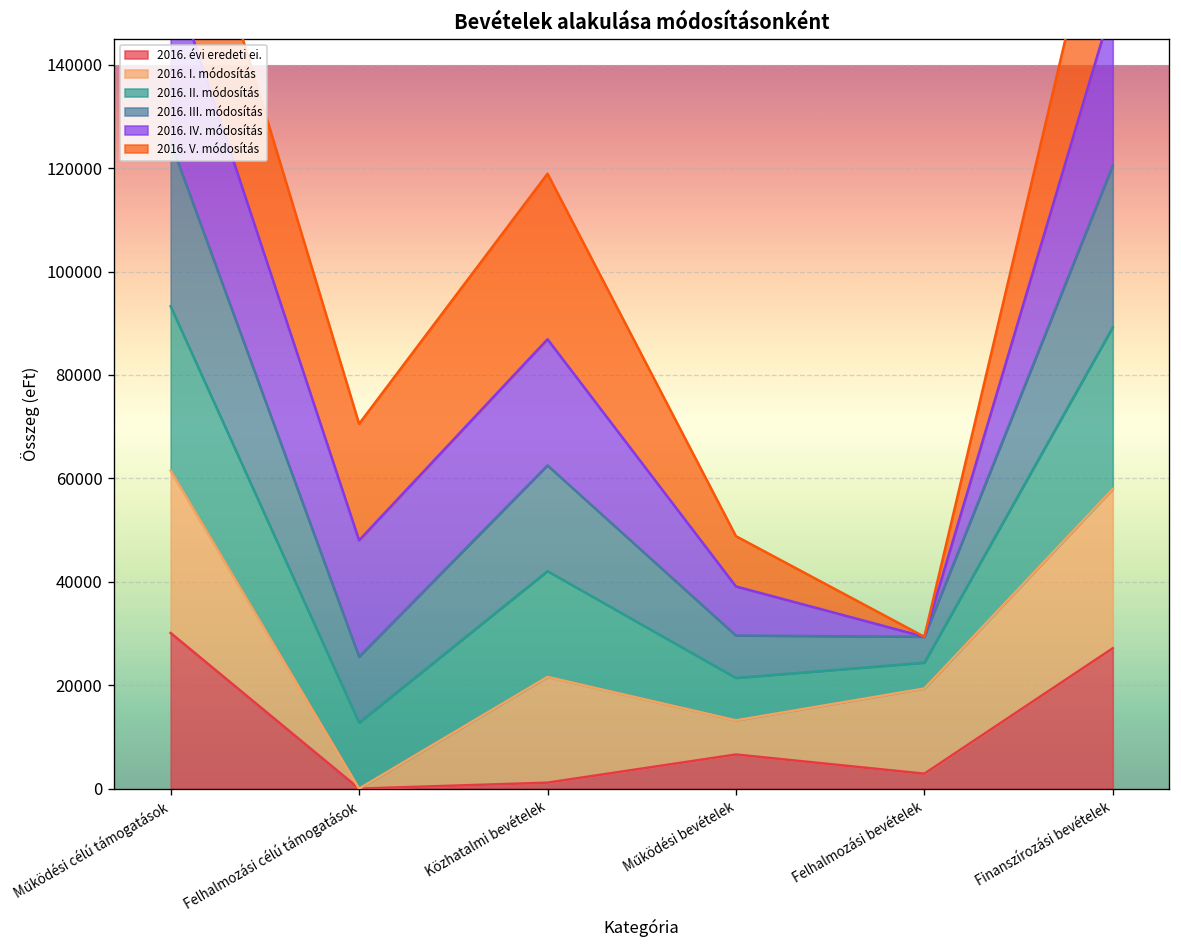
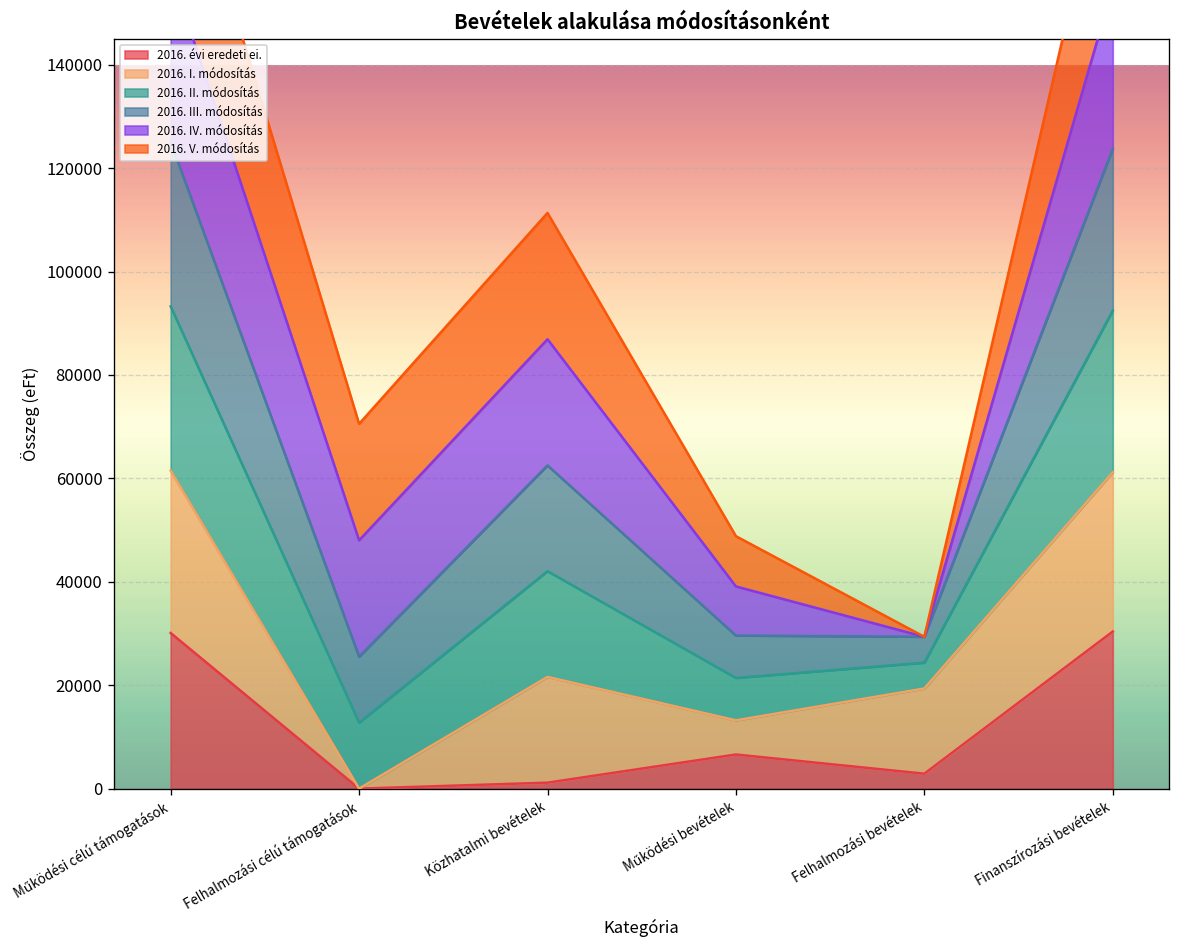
2016. V. módosítás, Közhatalmi bevételek: 32000 -> 24000
2016. évi eredeti ei., Finanszírozási bevételek: 27000 -> 30000
